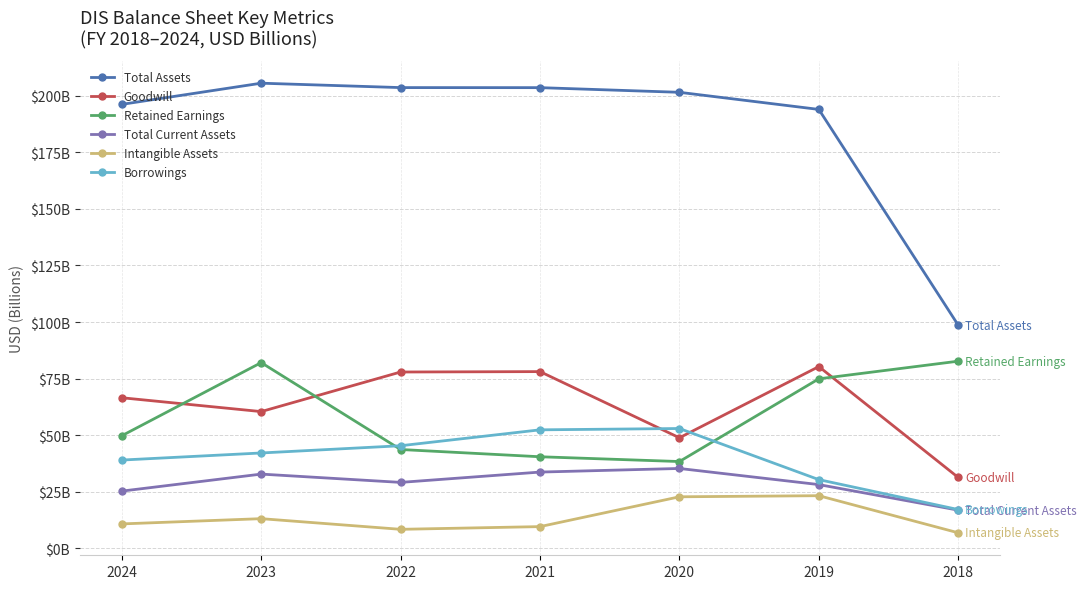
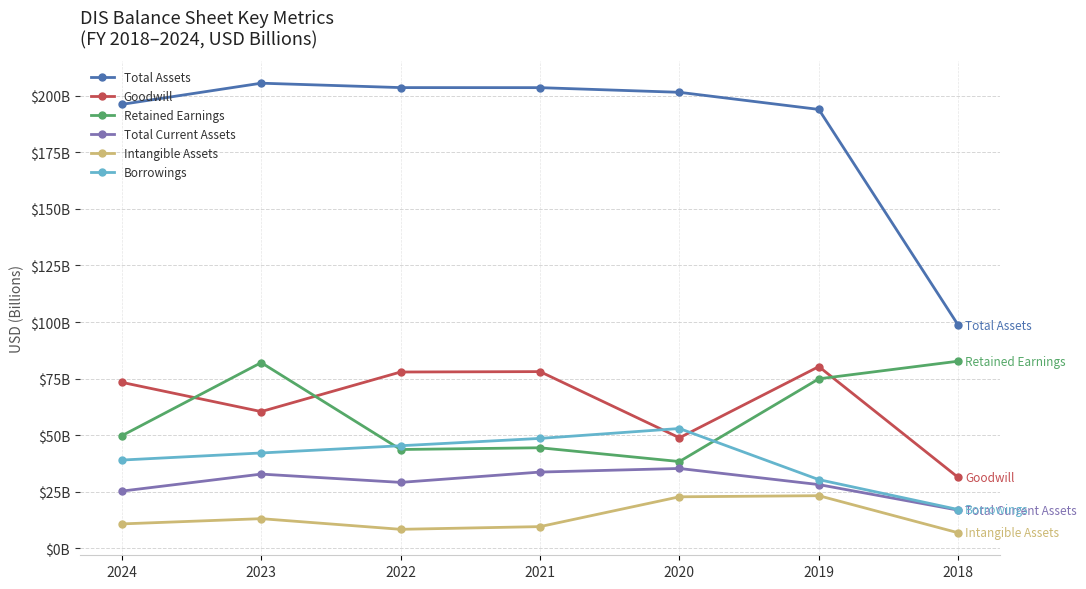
Goodwill, 2024: $67000000000 -> $73000000000
Retained Earnings, 2021: $40000000000 -> $44000000000
Borrowings, 2021: $52000000000 -> $49000000000
